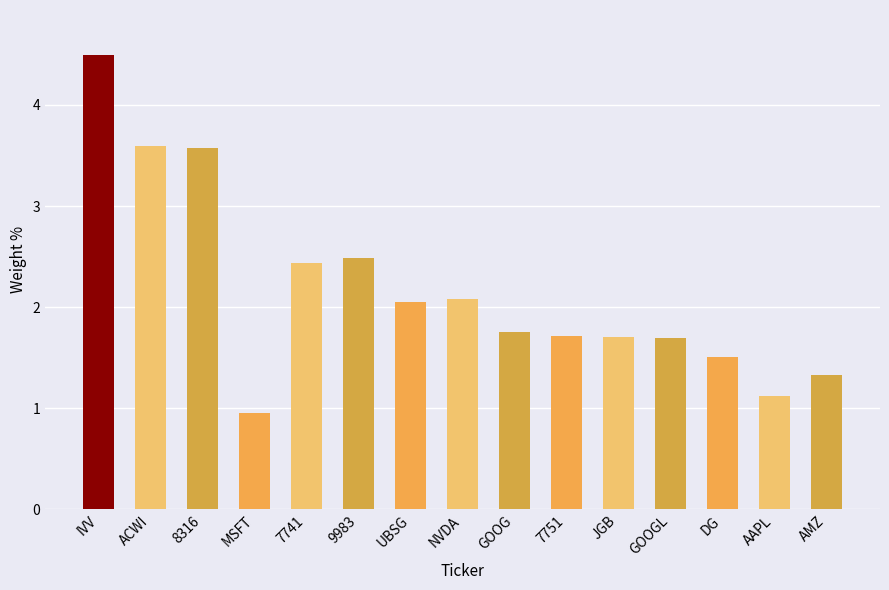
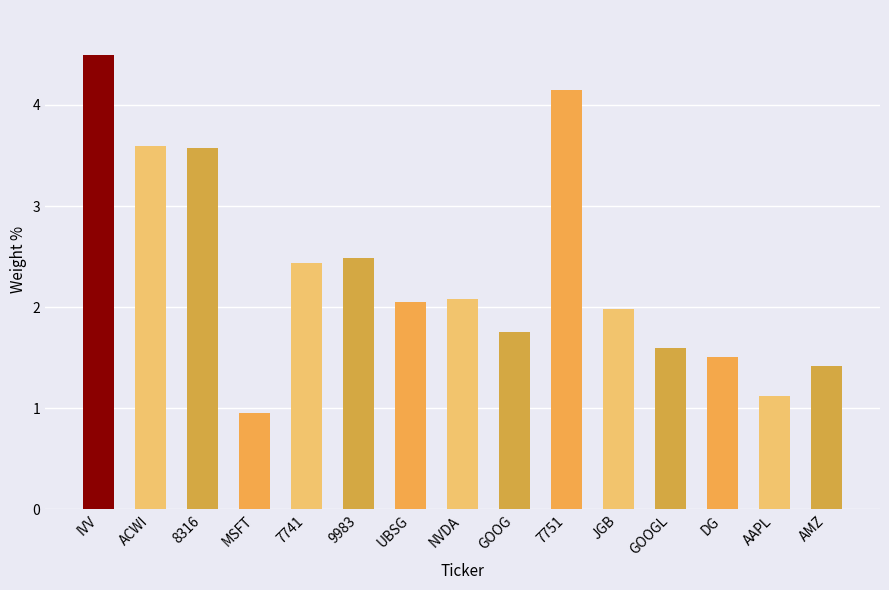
7751: 1.72 -> 4.15
JGB: 1.71 -> 1.98
GOOGL: 1.7 -> 1.6
AMZ: 1.33 -> 1.42
